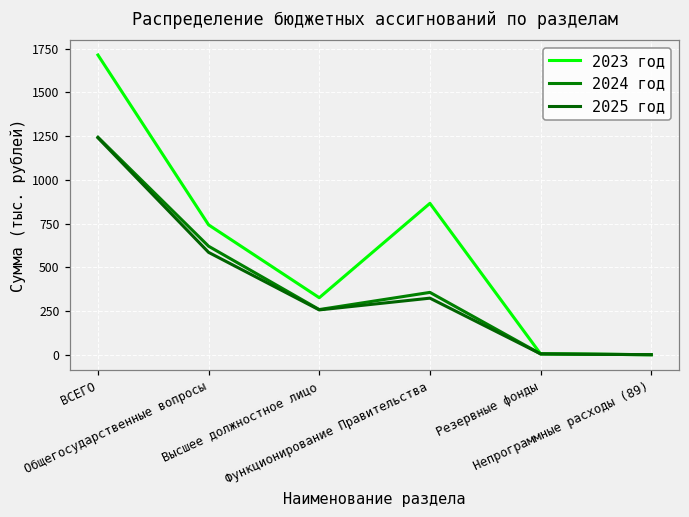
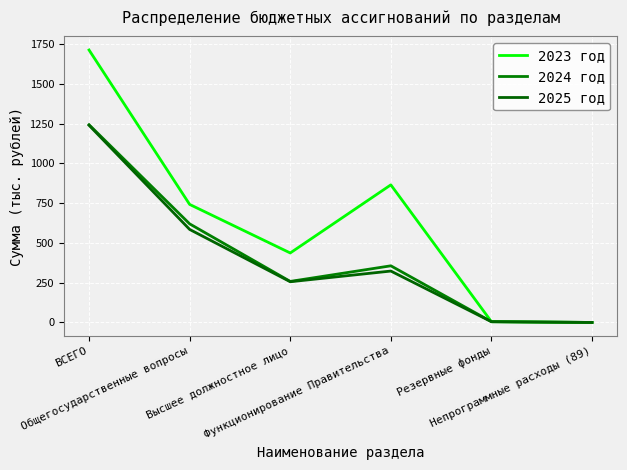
2023 год, Высшее должностное лицо: 330 -> 440
